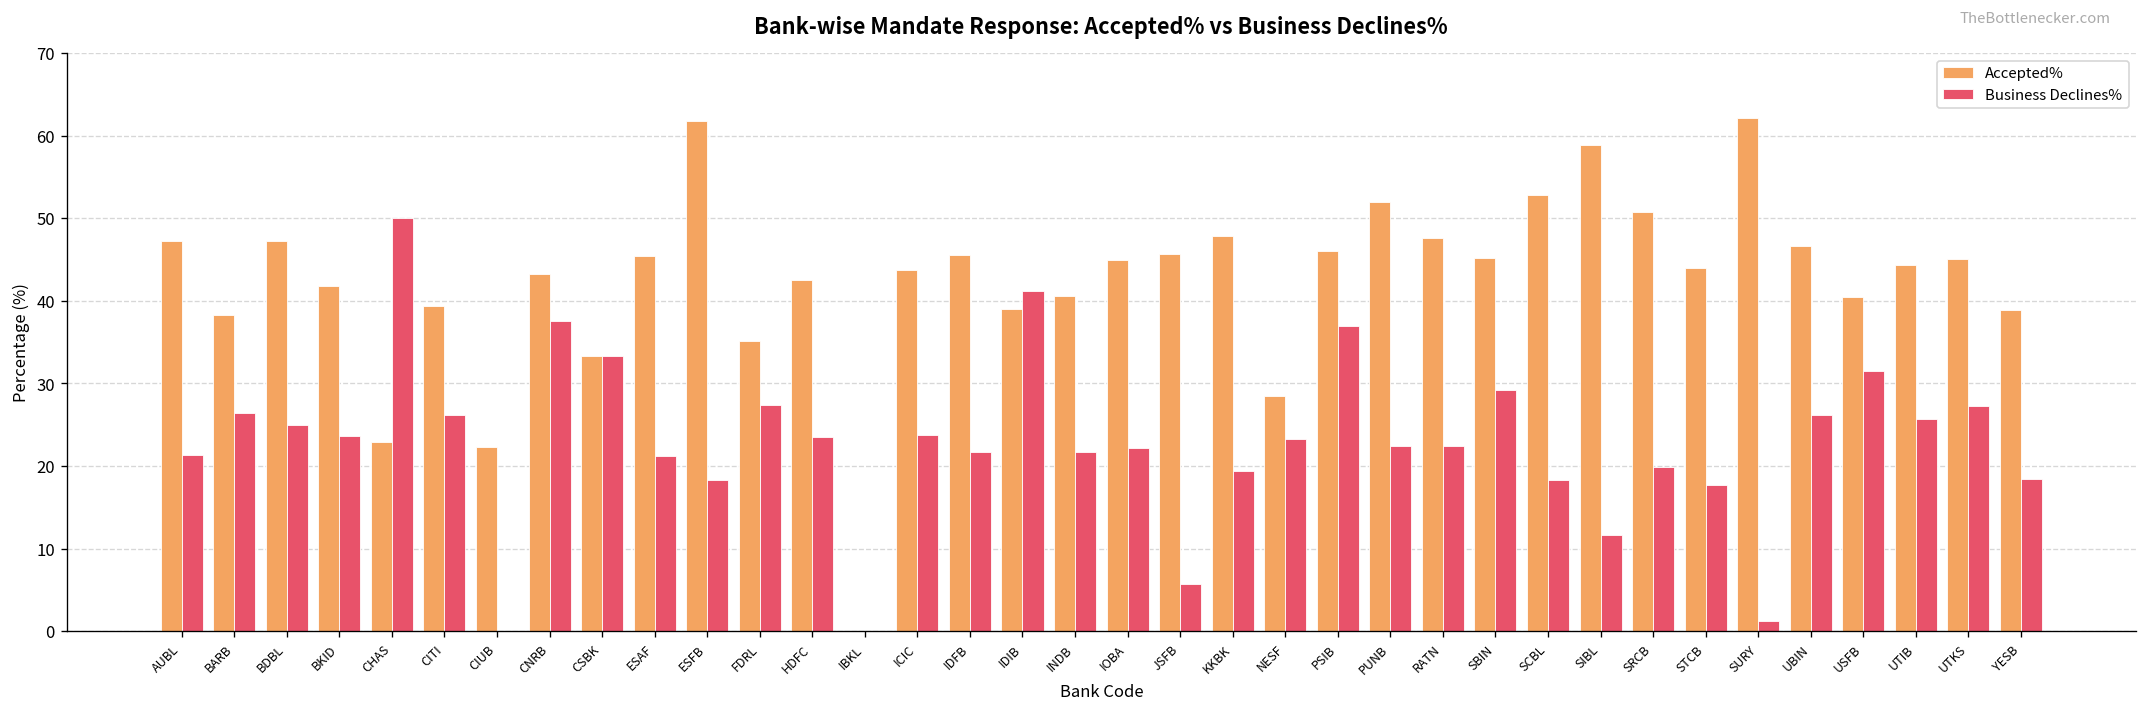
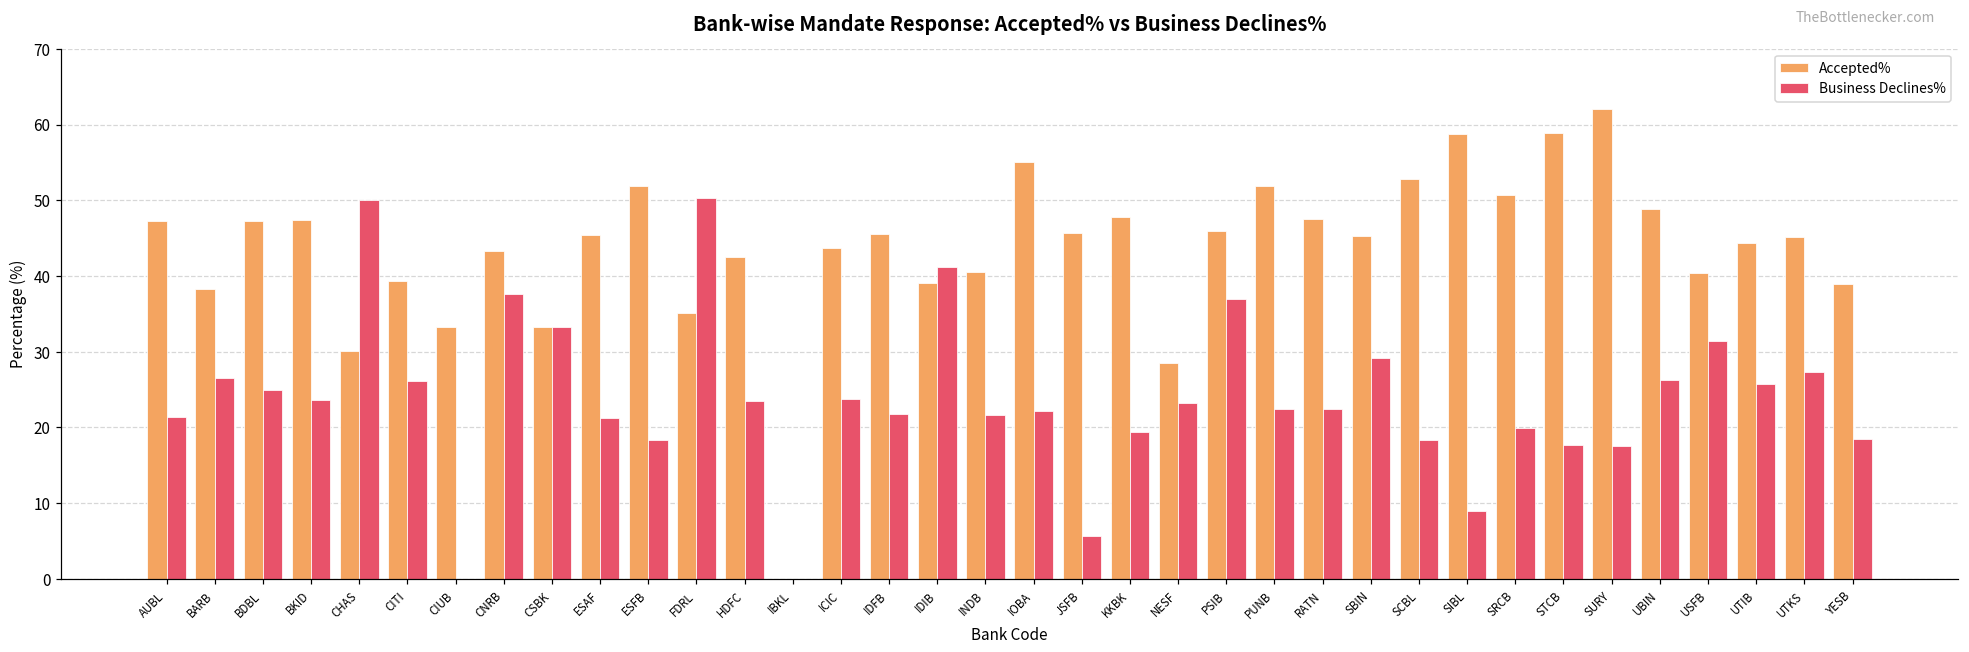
Accepted%, BKID: 42 -> 47
Accepted%, CHAS: 23 -> 30
Accepted%, CIUB: 22 -> 33
Accepted%, ESFB: 62 -> 52
Business Declines%, FDRL: 27 -> 50
Accepted%, IOBA: 45 -> 55
Business Declines%, SIBL: 12 -> 9
Accepted%, STCB: 44 -> 59
Business Declines%, SURY: 1 -> 18
Accepted%, UBIN: 47 -> 49
